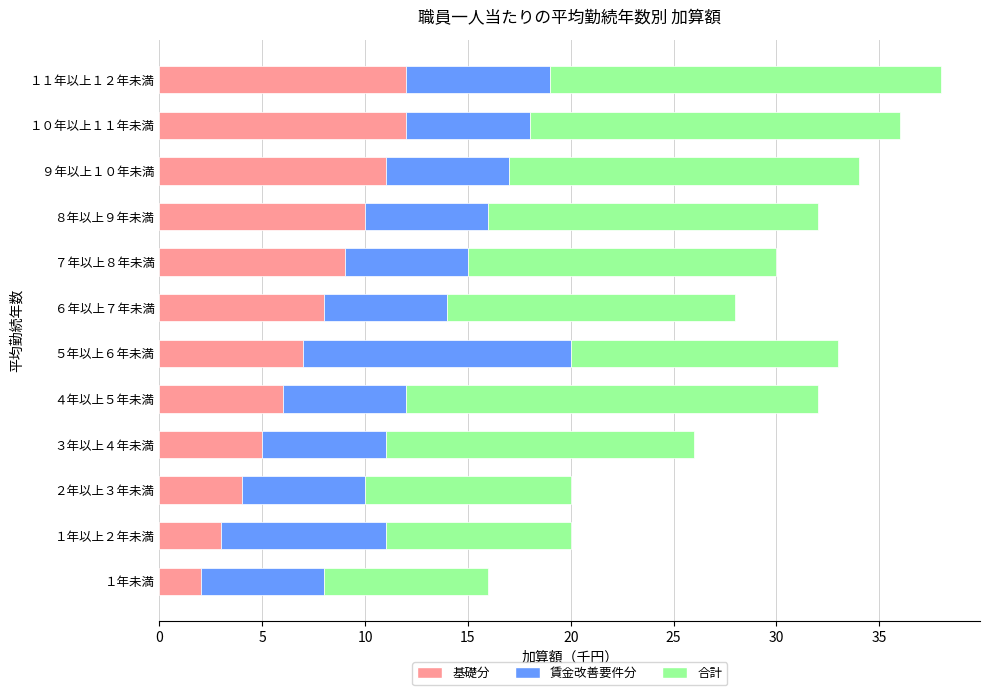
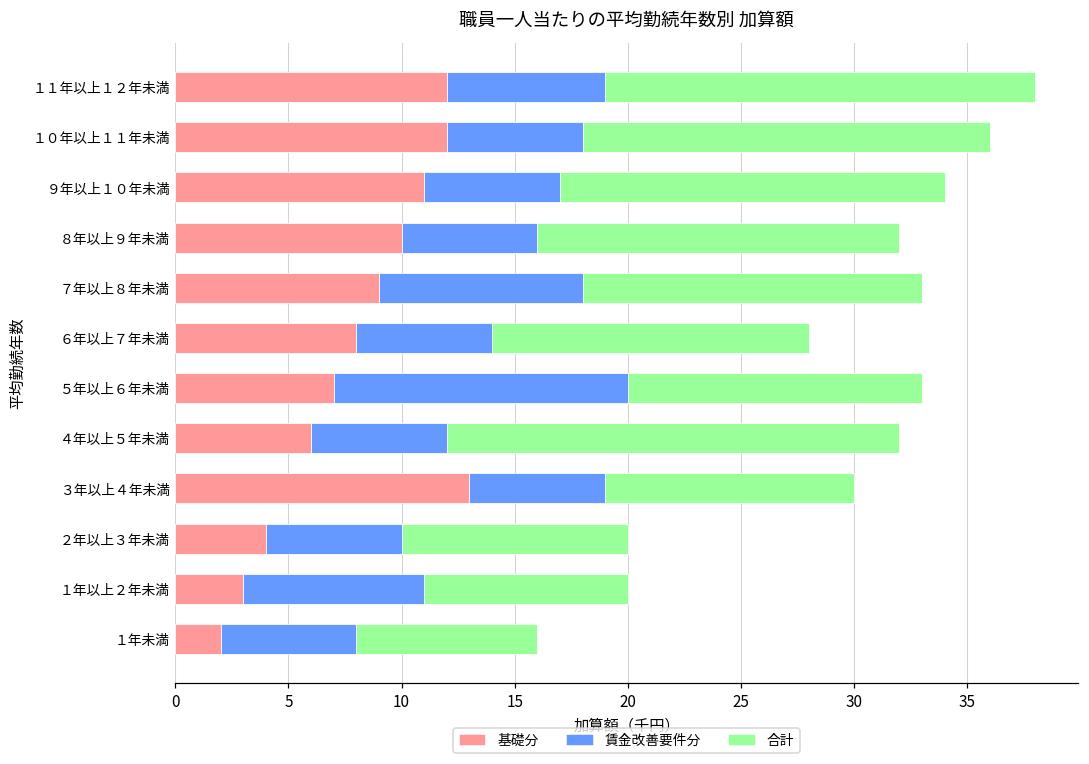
賃金改善要件分, ７年以上８年未満: 6 -> 9
基礎分, ３年以上４年未満: 5 -> 13
合計, ３年以上４年未満: 15 -> 11
